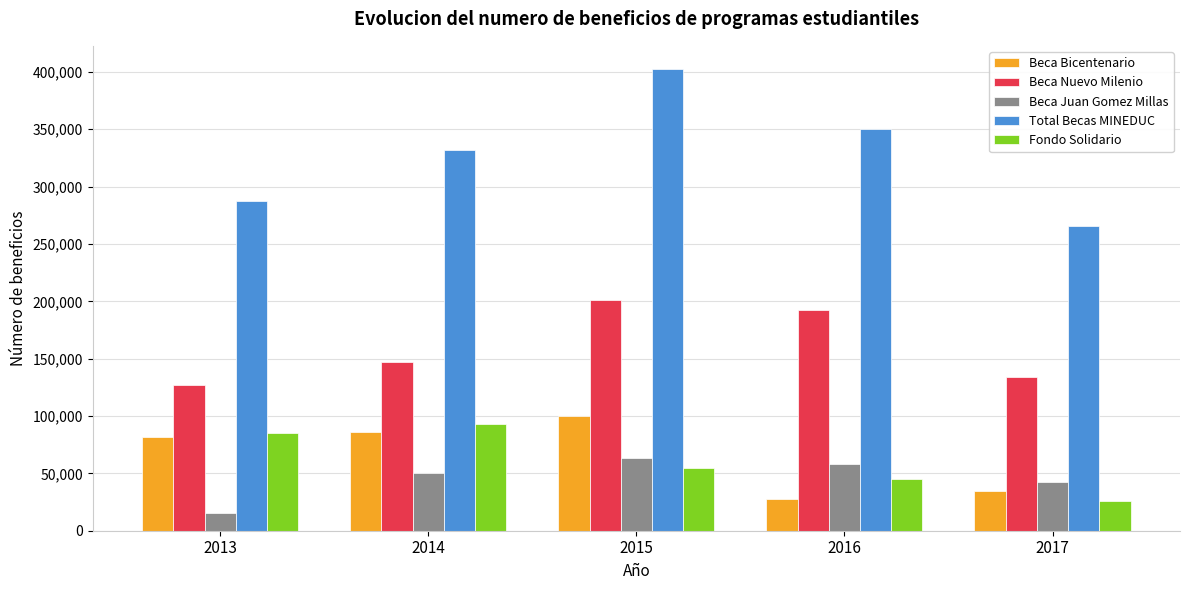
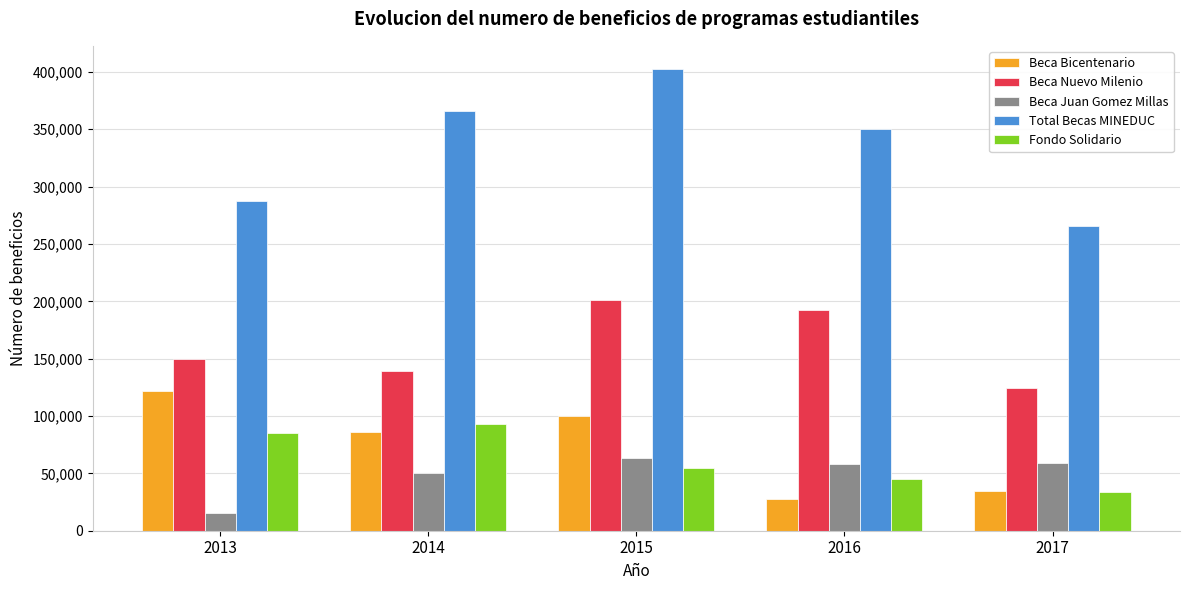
Beca Bicentenario, 2013: 81,000 -> 122,000
Beca Nuevo Milenio, 2013: 127,000 -> 150,000
Beca Nuevo Milenio, 2014: 147,000 -> 139,000
Total Becas MINEDUC, 2014: 332,000 -> 366,000
Beca Nuevo Milenio, 2017: 134,000 -> 125,000
Beca Juan Gomez Millas, 2017: 42,000 -> 59,000
Fondo Solidario, 2017: 26,000 -> 34,000
